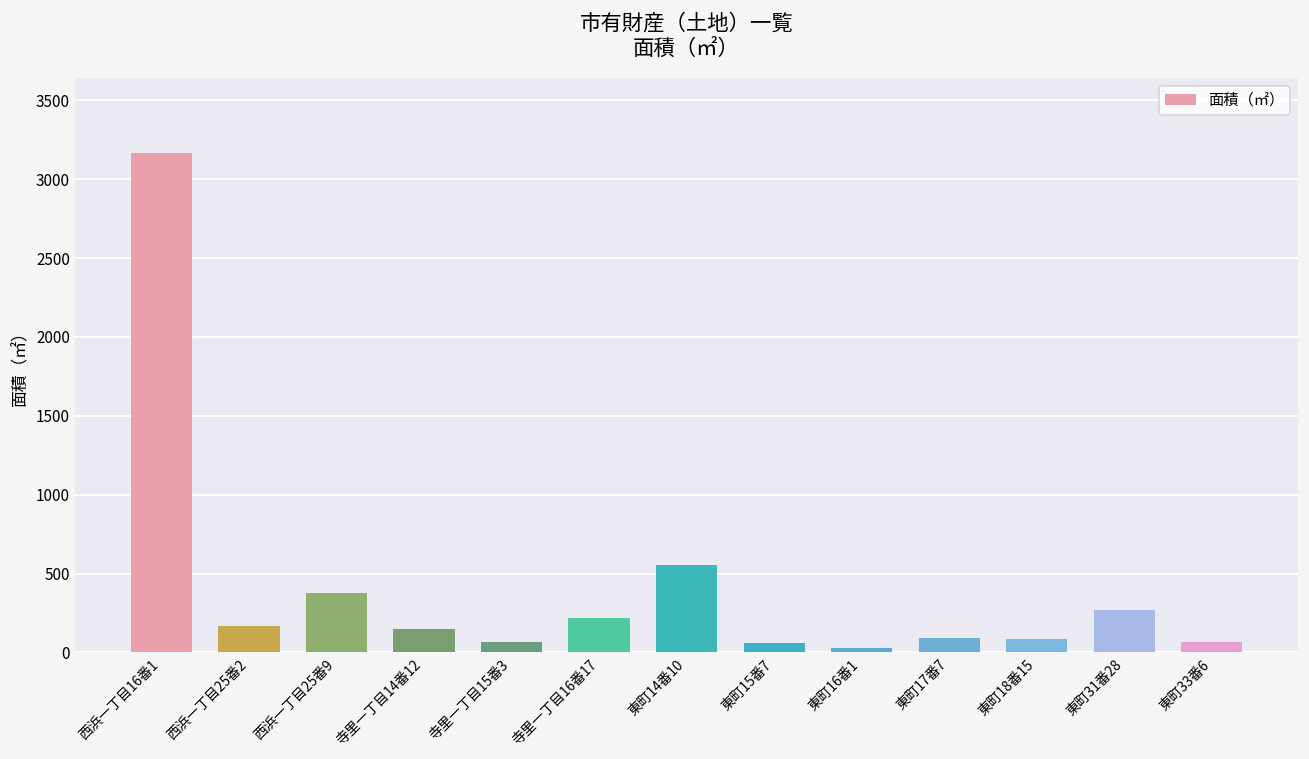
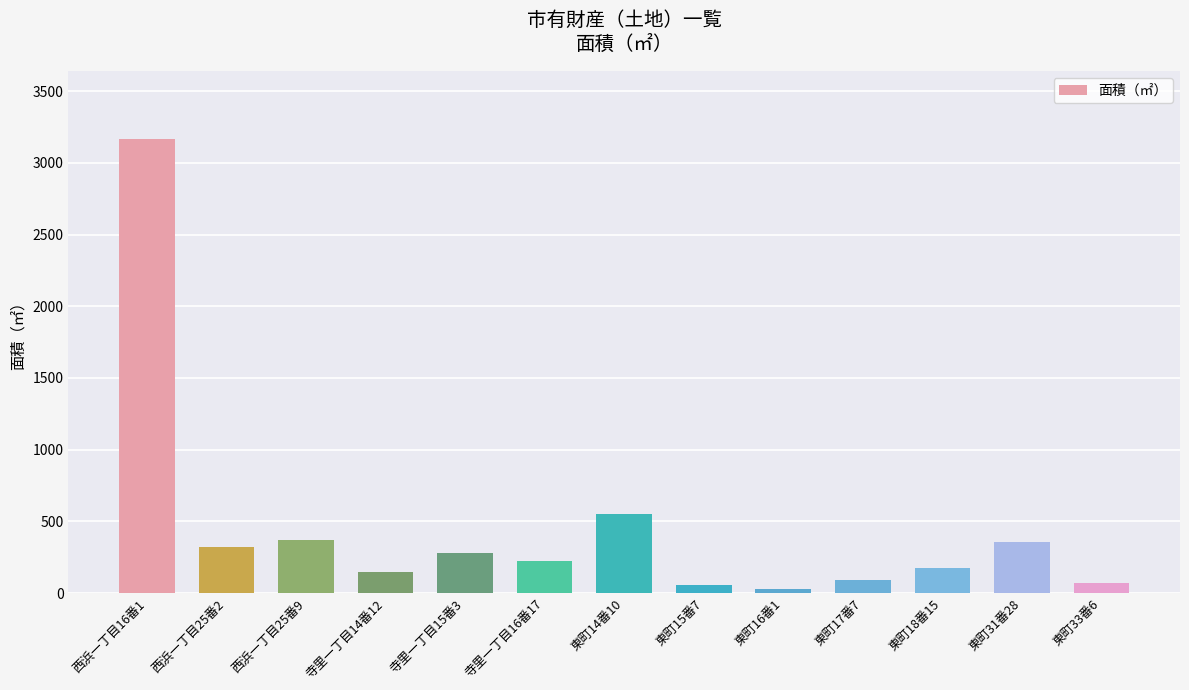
西浜一丁目25番2: 170 -> 320
寺里一丁目15番3: 70 -> 280
東町18番15: 80 -> 180
東町31番28: 270 -> 360
